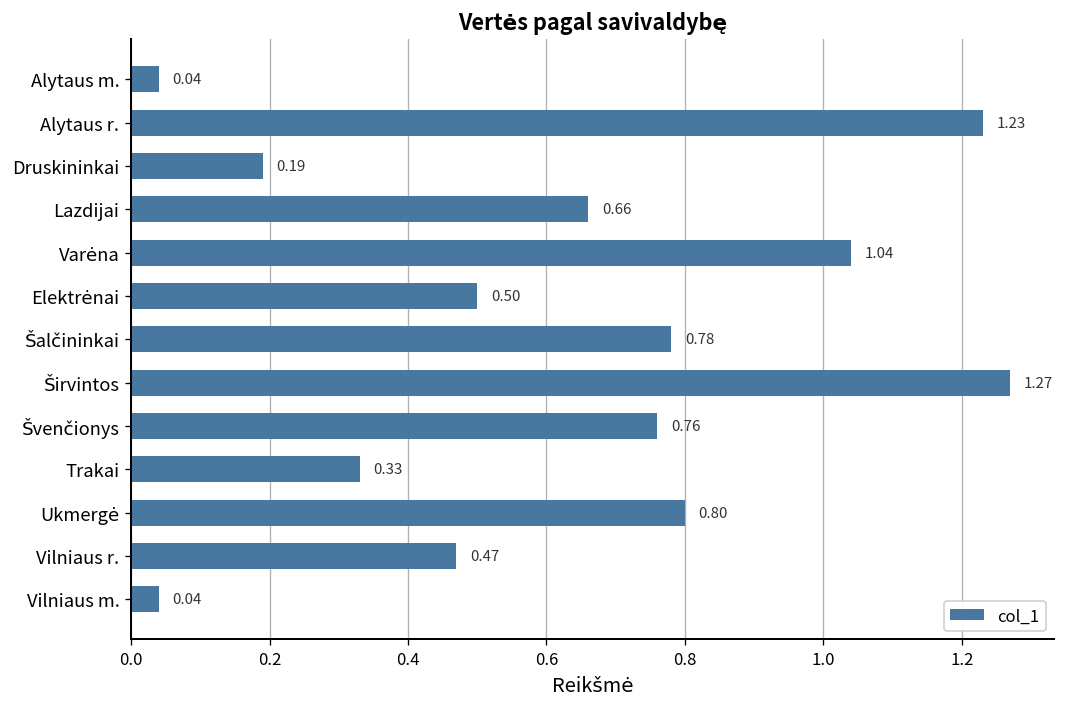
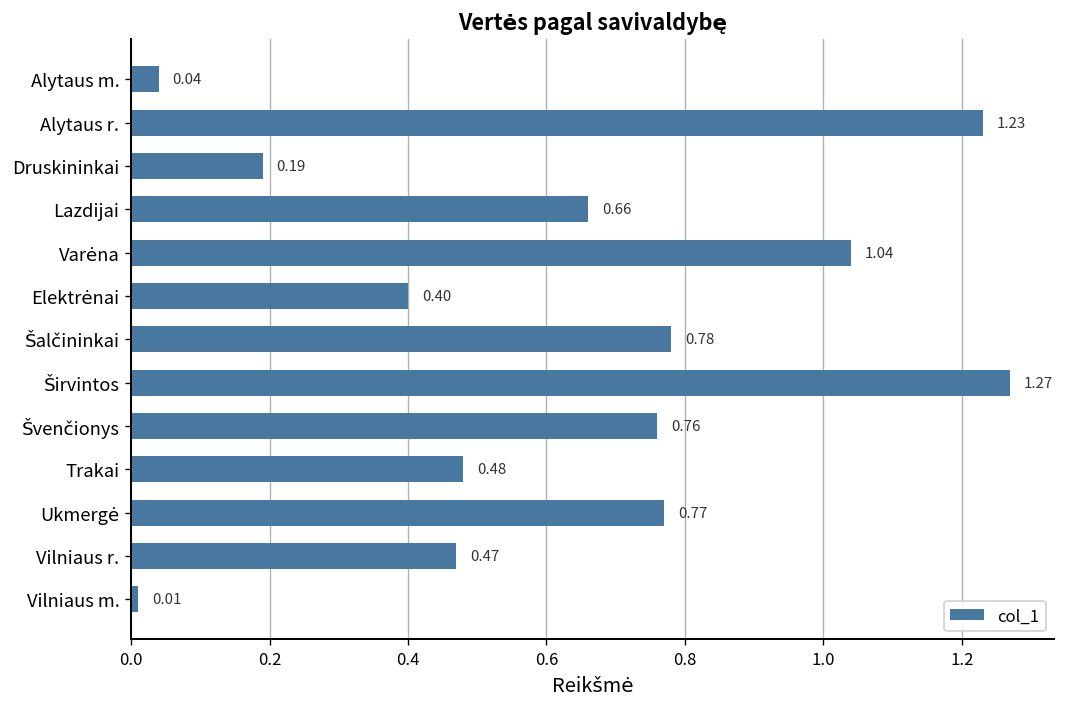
Elektrėnai: 0.50 -> 0.40
Trakai: 0.33 -> 0.48
Ukmergė: 0.80 -> 0.77
Vilniaus m.: 0.04 -> 0.01
